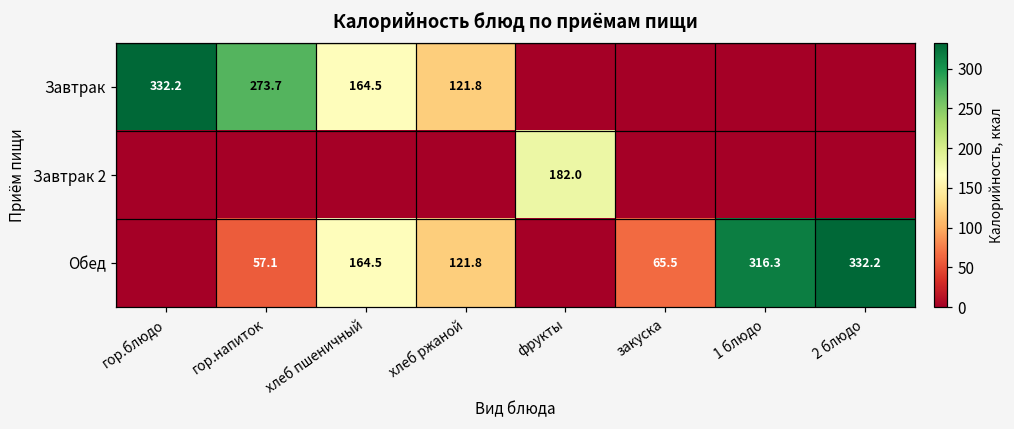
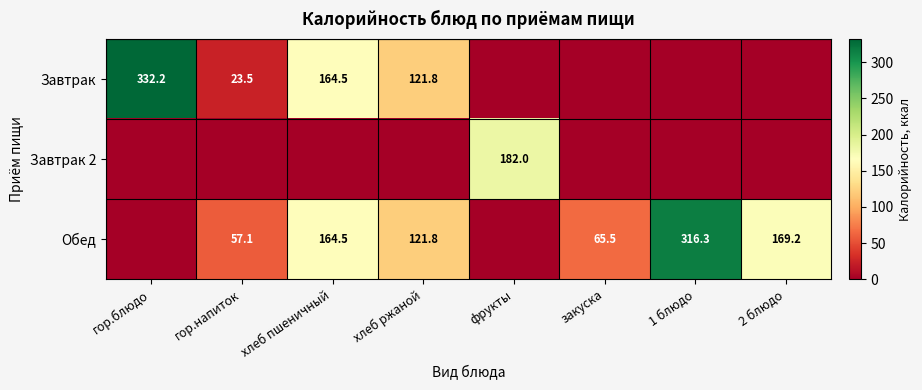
Завтрак, гор.напиток: 273.7 -> 23.5
Обед, 2 блюдо: 332.2 -> 169.2
